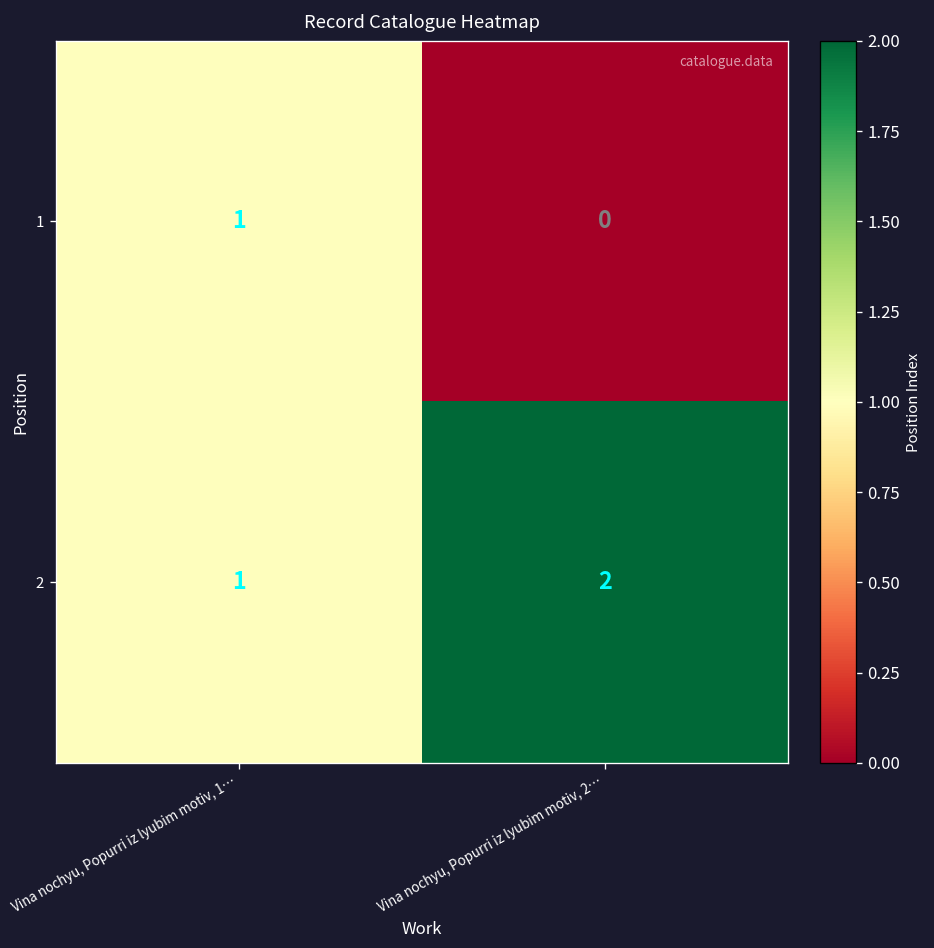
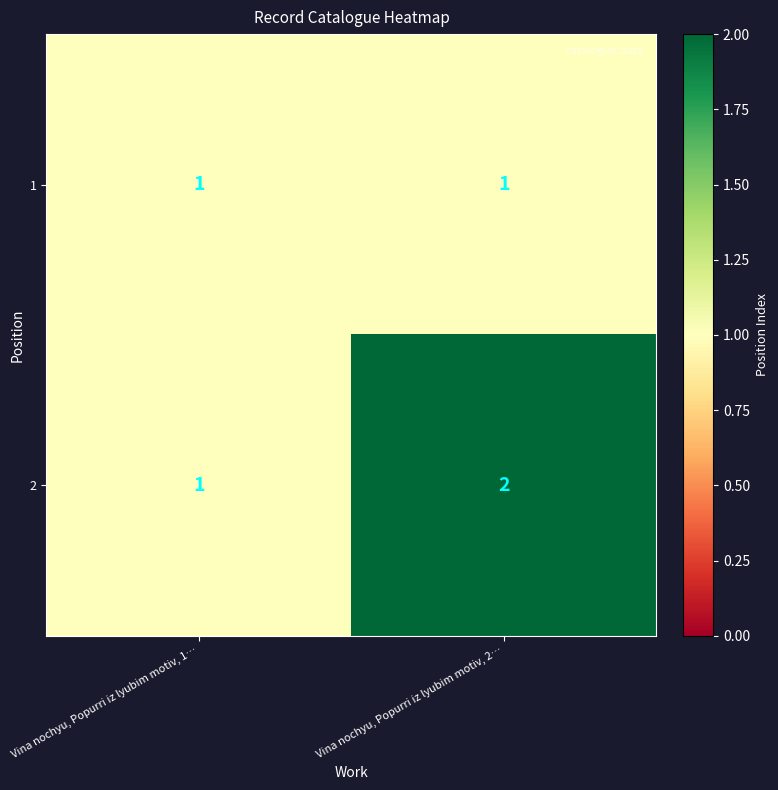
1, Vina nochyu, Popurri iz lyubim motiv, 2…: 0 -> 1
